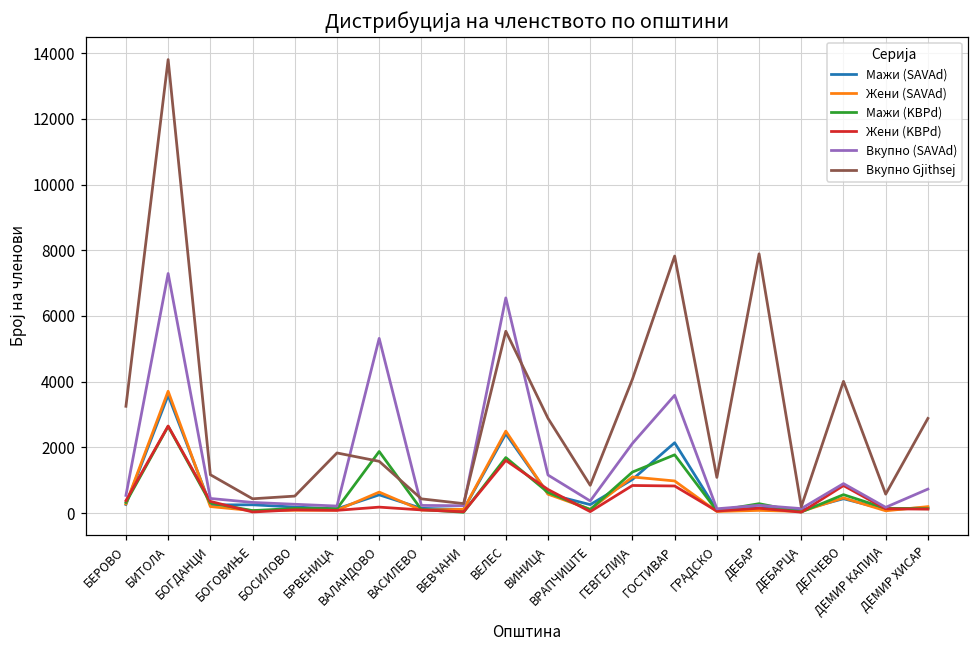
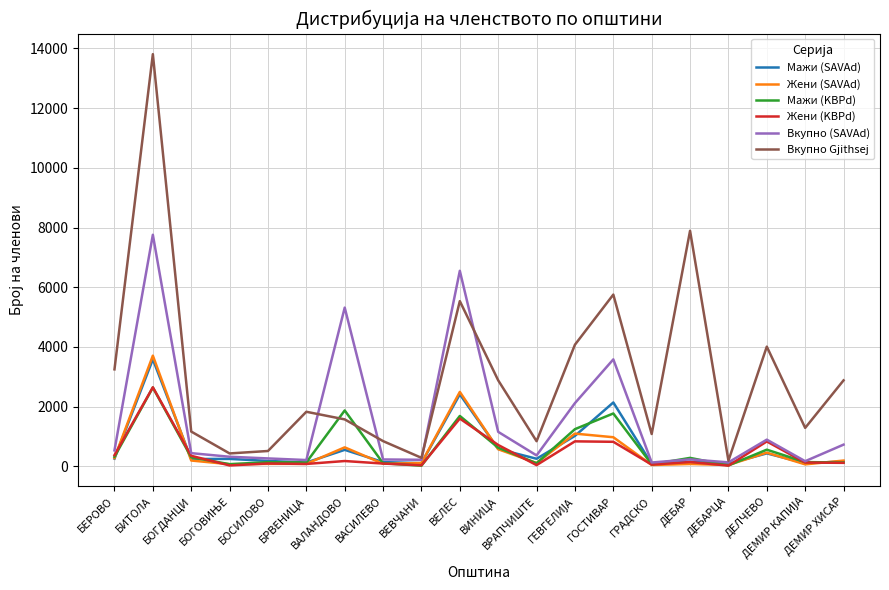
Вкупно (SAVAd), БИТОЛА: 7300 -> 7800
Вкупно Gjithsej, ВАСИЛЕВО: 400 -> 800
Вкупно Gjithsej, ГОСТИВАР: 7800 -> 5800
Вкупно Gjithsej, ДЕМИР КАПИЈА: 600 -> 1300
